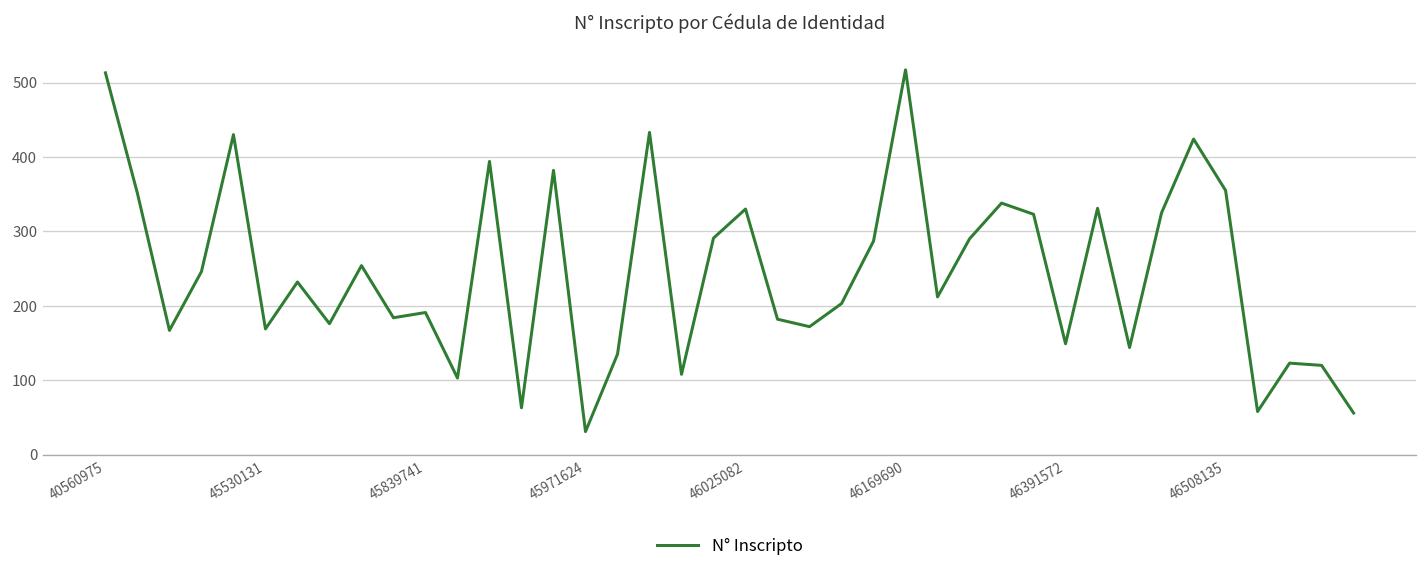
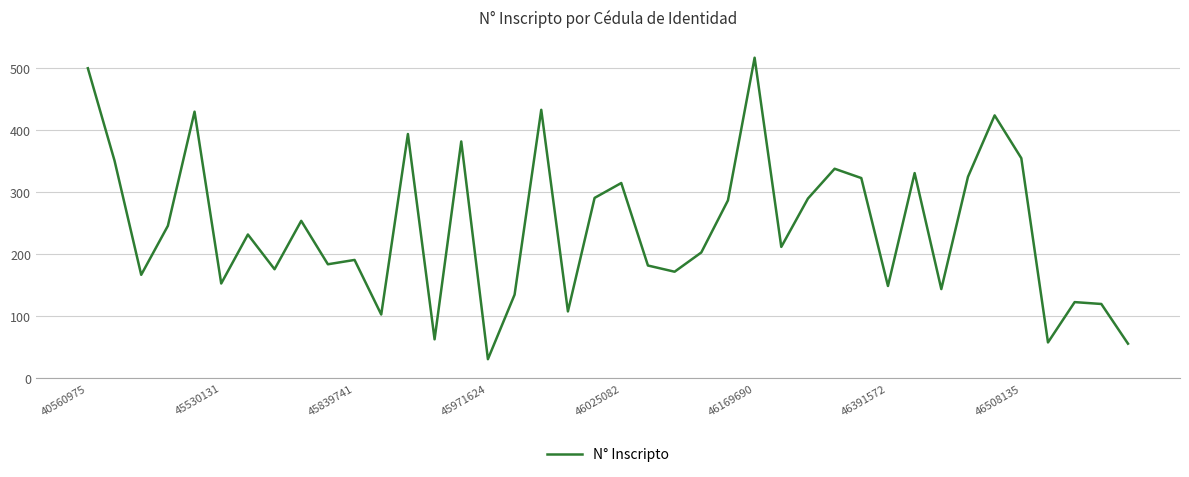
40560975: 510 -> 500
45530131: 170 -> 150
46025082: 330 -> 320
